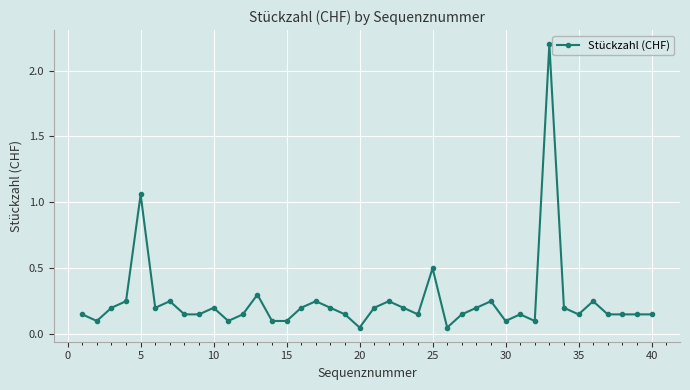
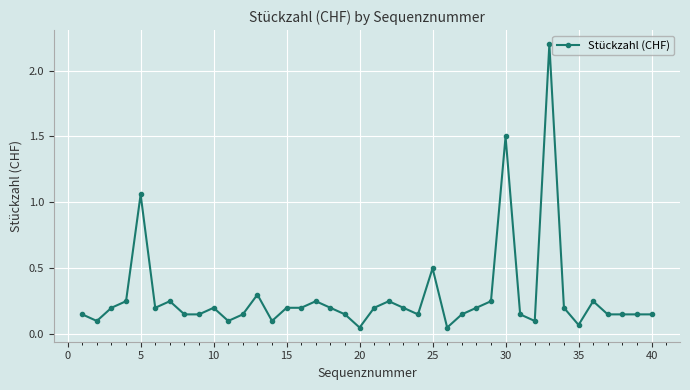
15: 0.1 -> 0.2
30: 0.1 -> 1.5
35: 0.15 -> 0.07
